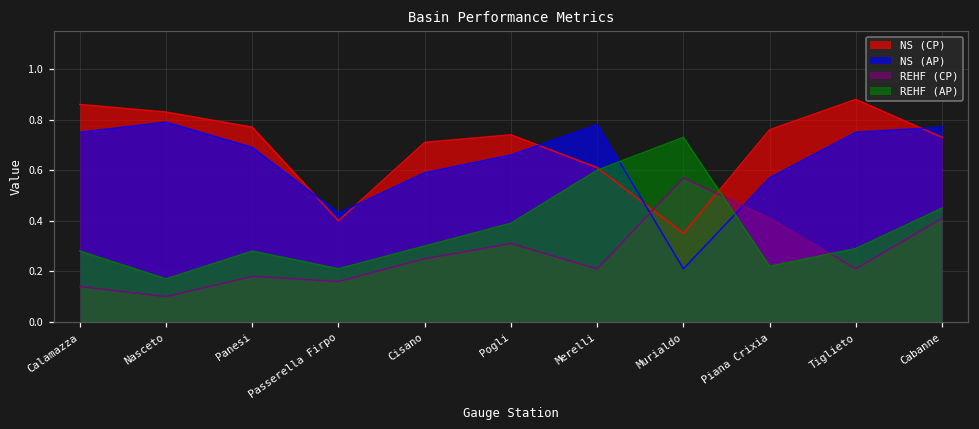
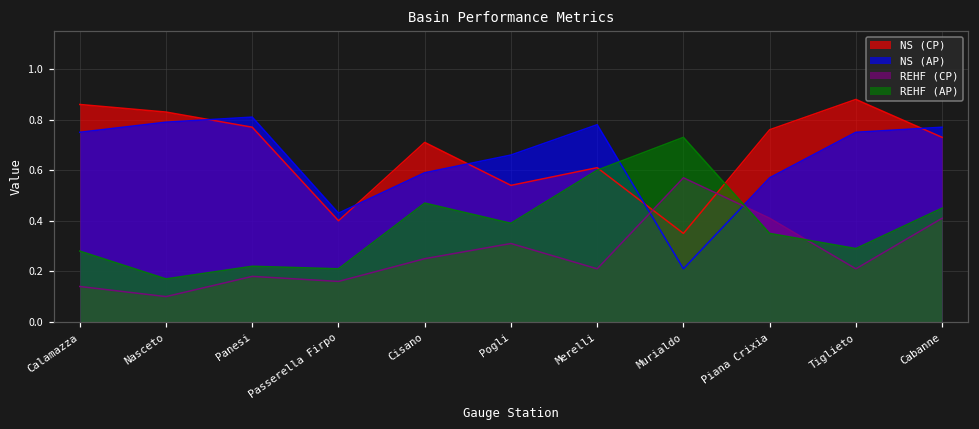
NS (AP), Panesi: 0.69 -> 0.81
REHF (AP), Panesi: 0.28 -> 0.22
REHF (AP), Cisano: 0.30 -> 0.47
NS (CP), Pogli: 0.74 -> 0.54
REHF (AP), Piana Crixia: 0.22 -> 0.35
